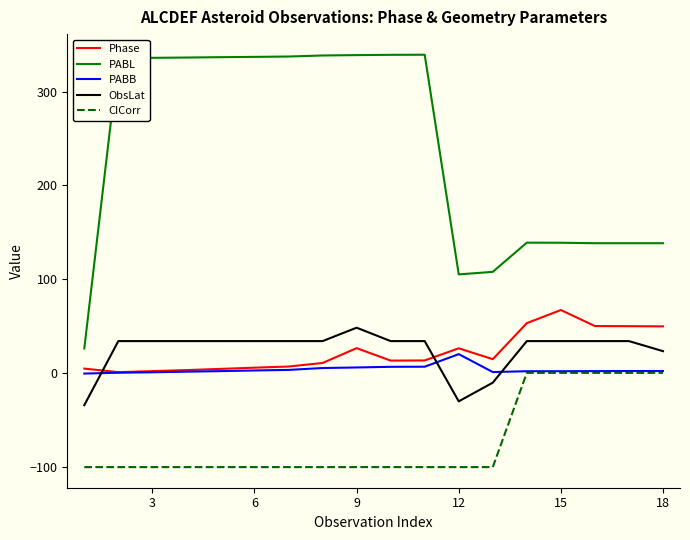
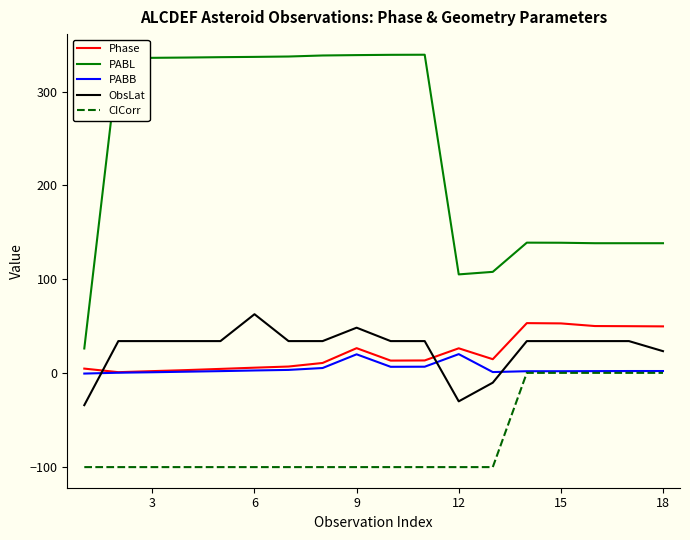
ObsLat, 6: 30 -> 60
PABB, 9: 10 -> 20
Phase, 15: 70 -> 50
